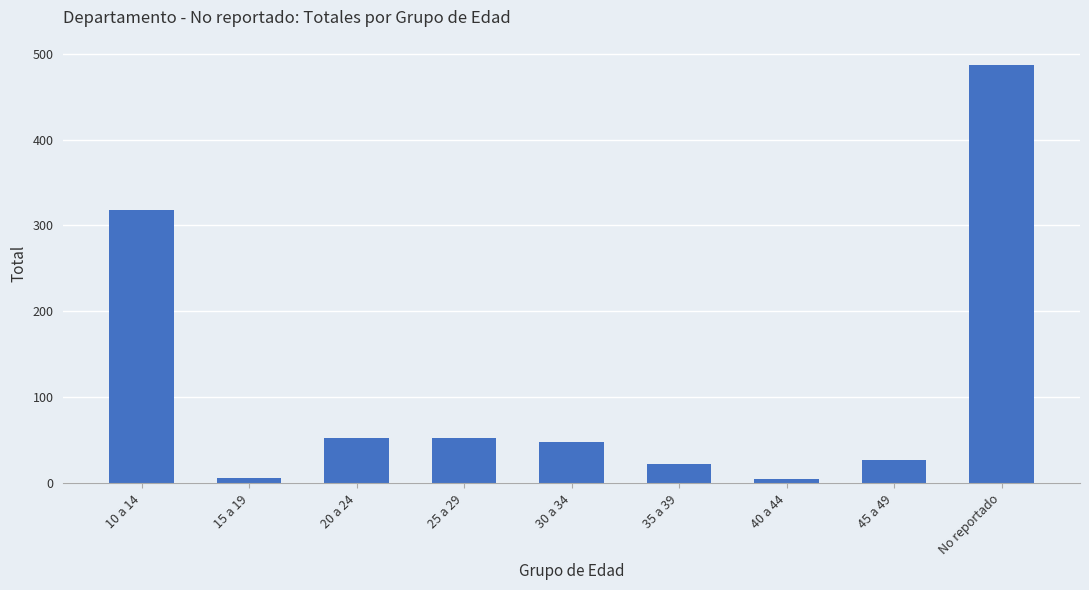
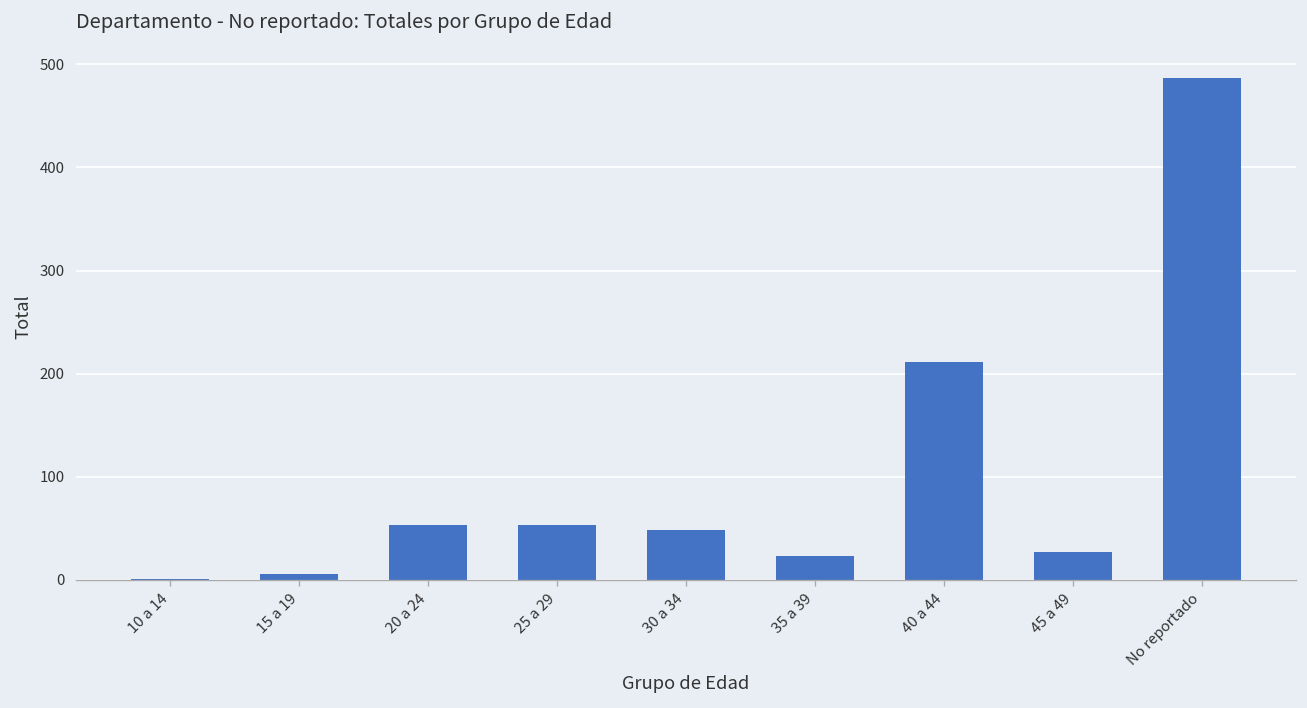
10 a 14: 320 -> 0
40 a 44: 10 -> 210
